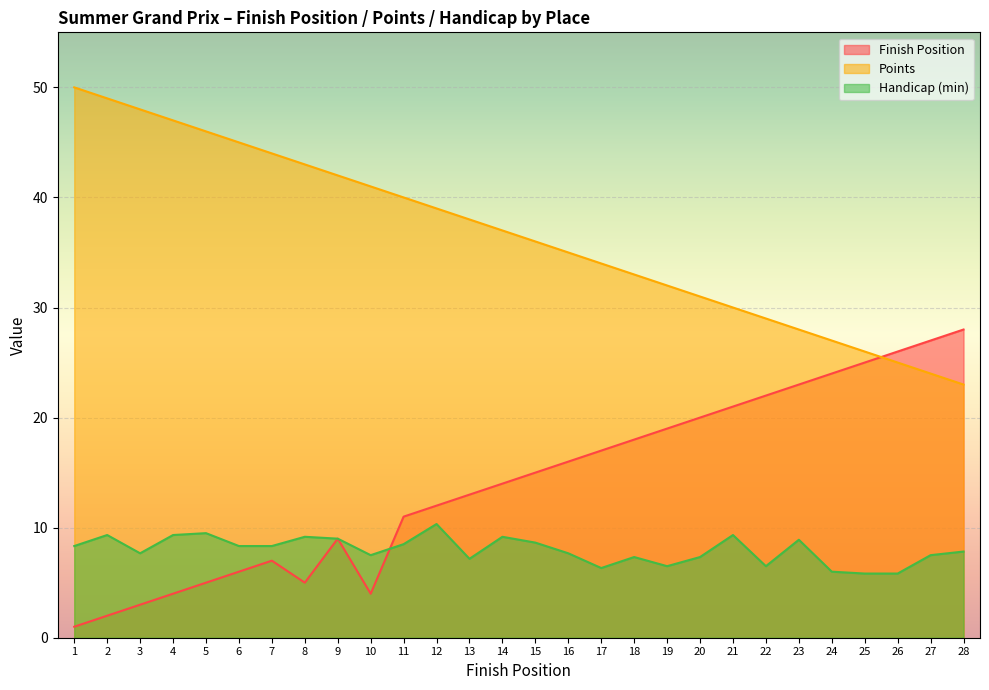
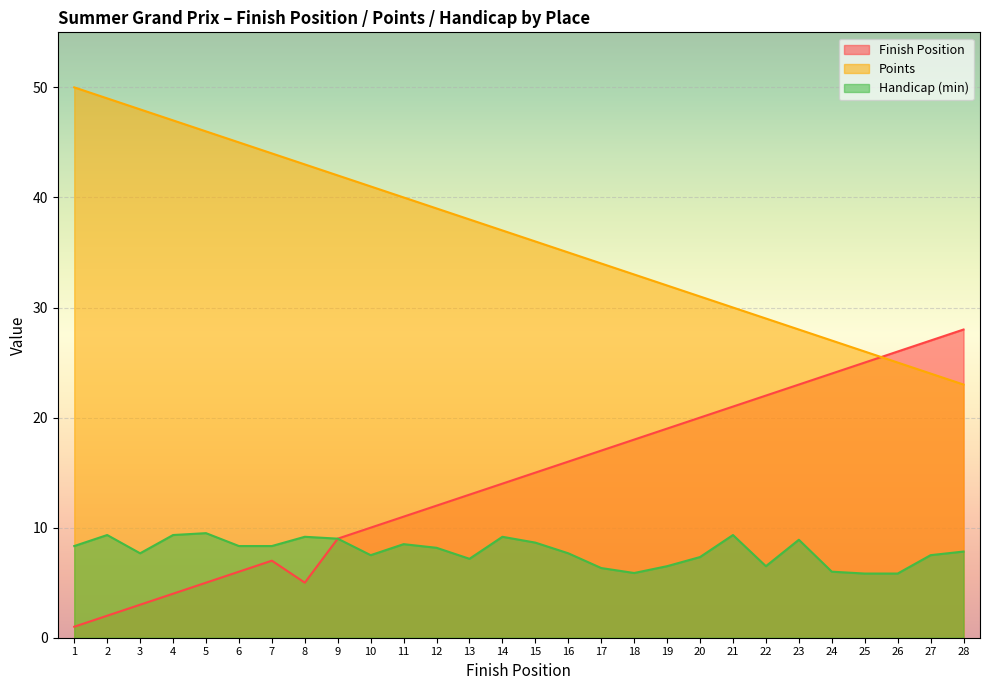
Finish Position, 10: 4 -> 10
Handicap (min), 12: 10.3 -> 8.2
Handicap (min), 18: 7.3 -> 5.9
